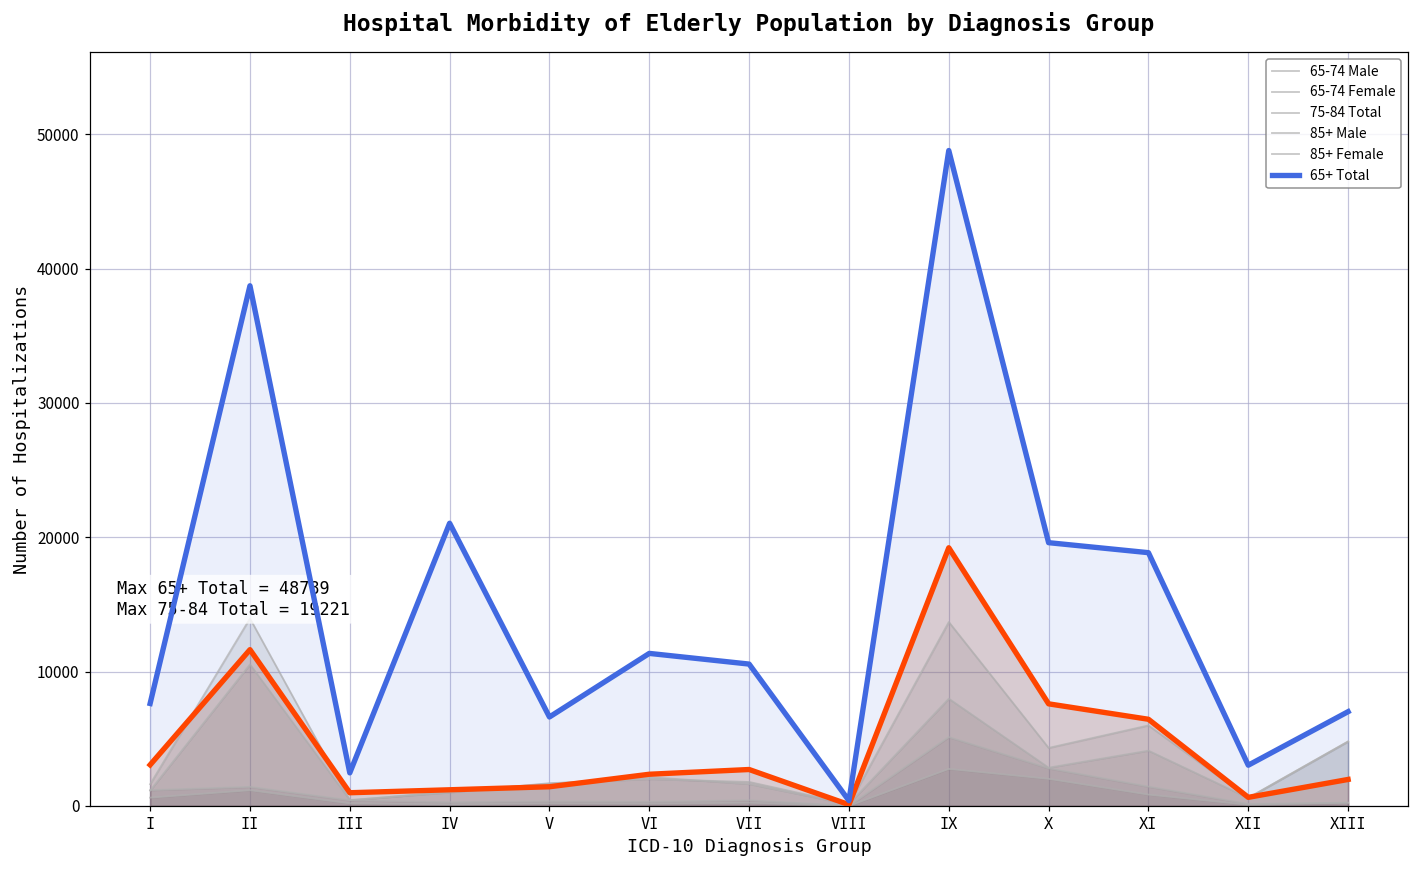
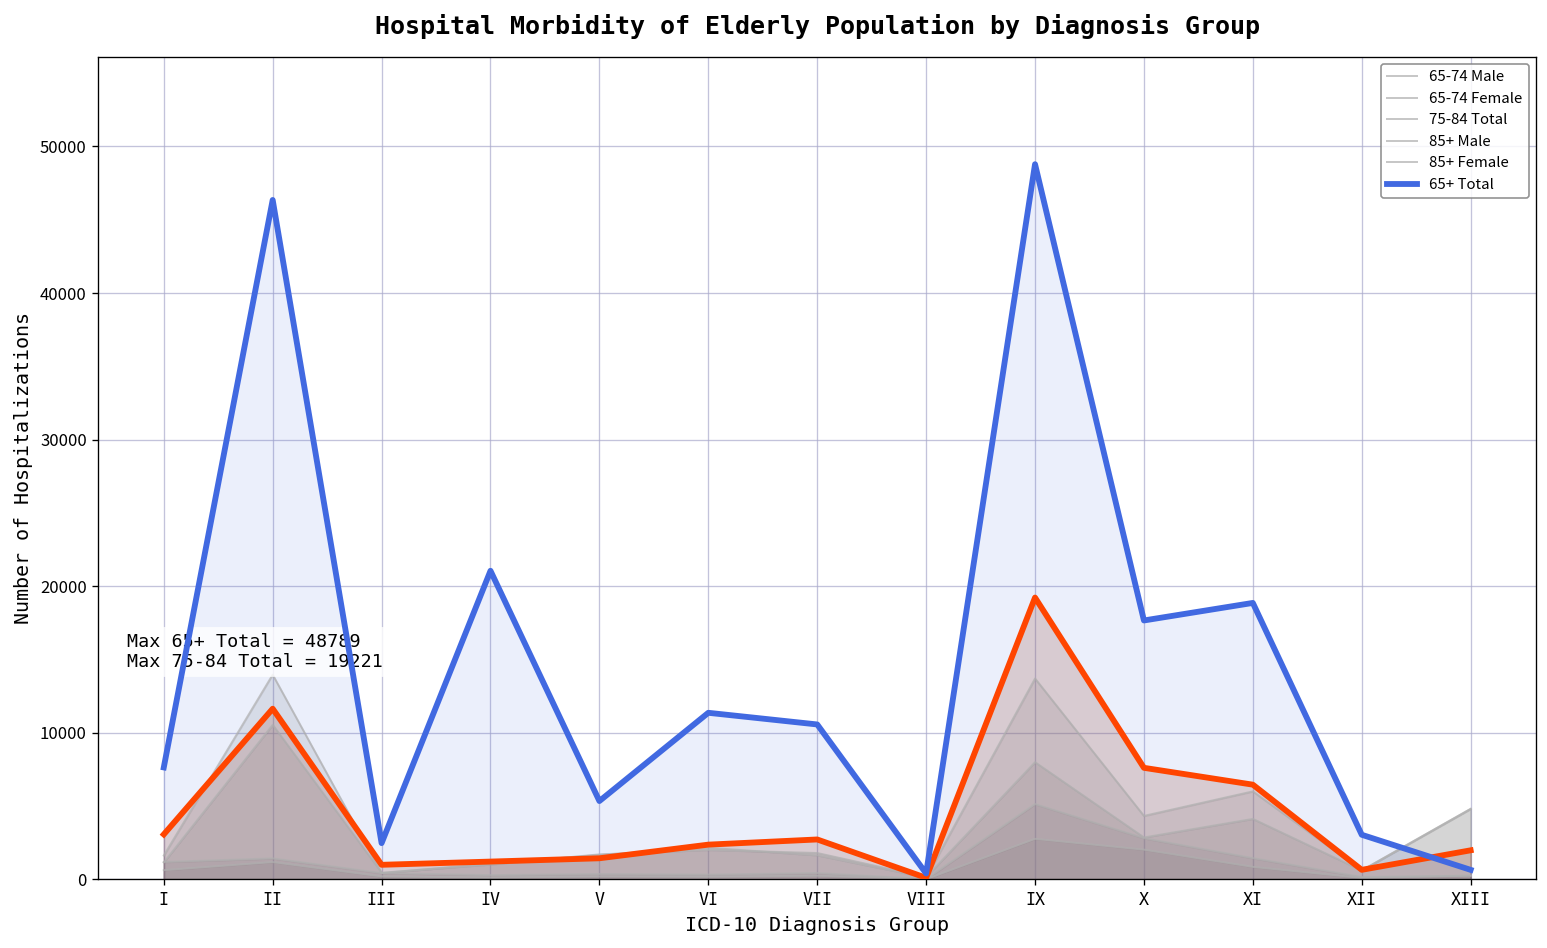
65+ Total, II: 38700 -> 46300
65+ Total, V: 6600 -> 5300
65+ Total, X: 19600 -> 17700
65+ Total, XIII: 7000 -> 600
